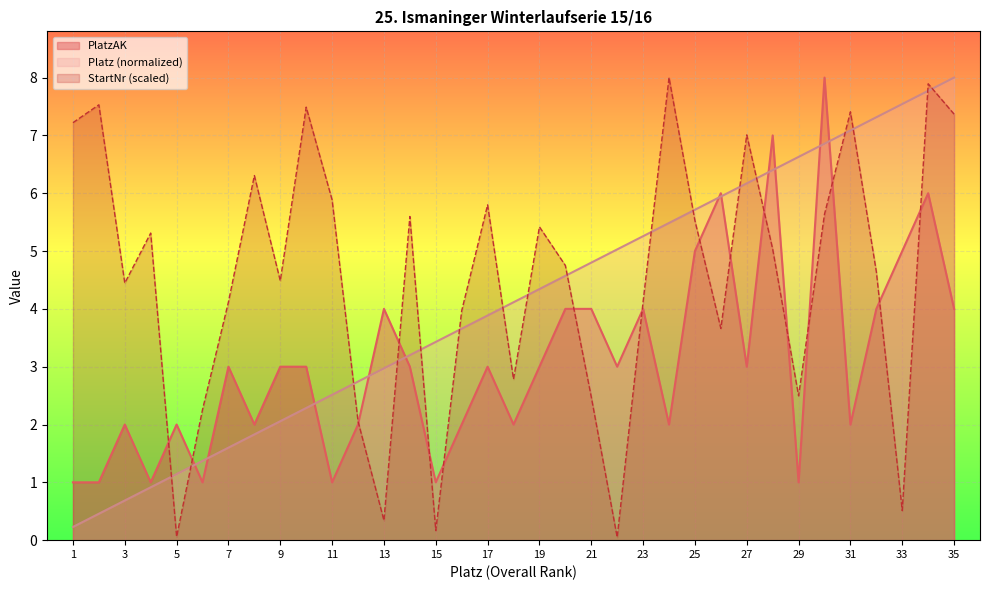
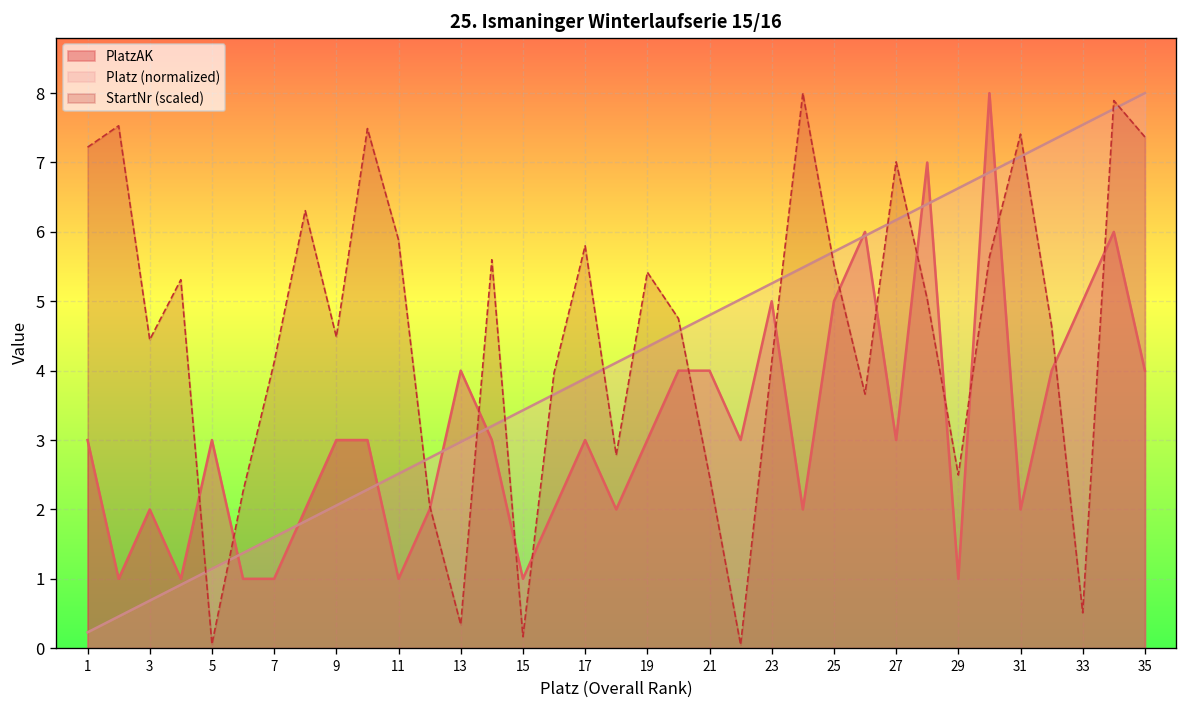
PlatzAK, 1: 1 -> 3
PlatzAK, 5: 2 -> 3
PlatzAK, 7: 3 -> 1
PlatzAK, 23: 4 -> 5
